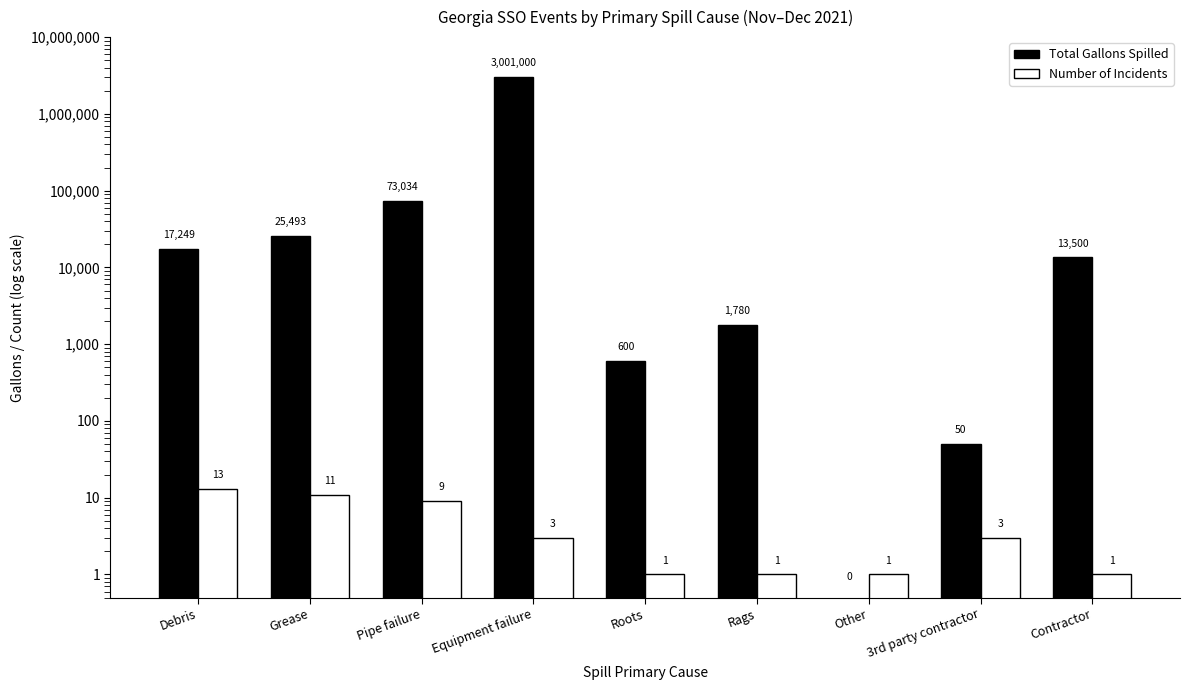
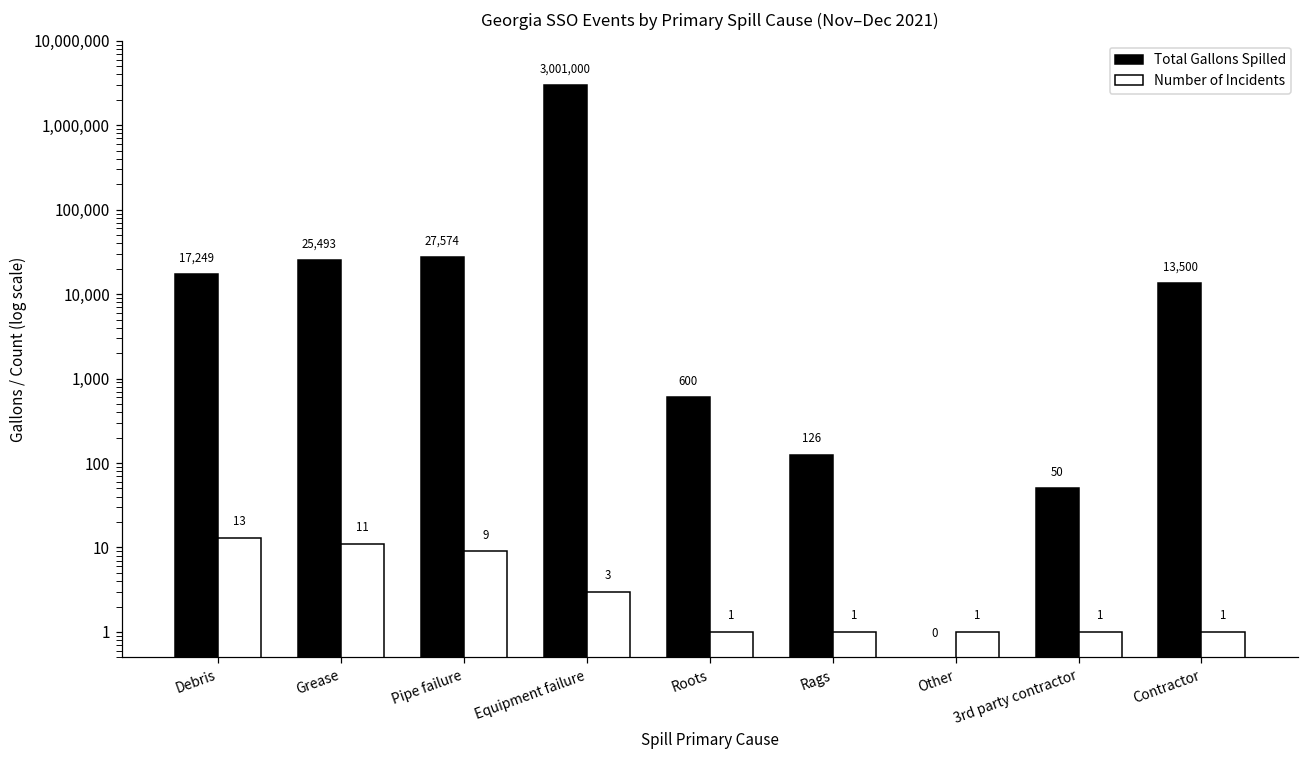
Total Gallons Spilled, Pipe failure: 73,034 -> 27,574
Total Gallons Spilled, Rags: 1,780 -> 126
Number of Incidents, 3rd party contractor: 3 -> 1
